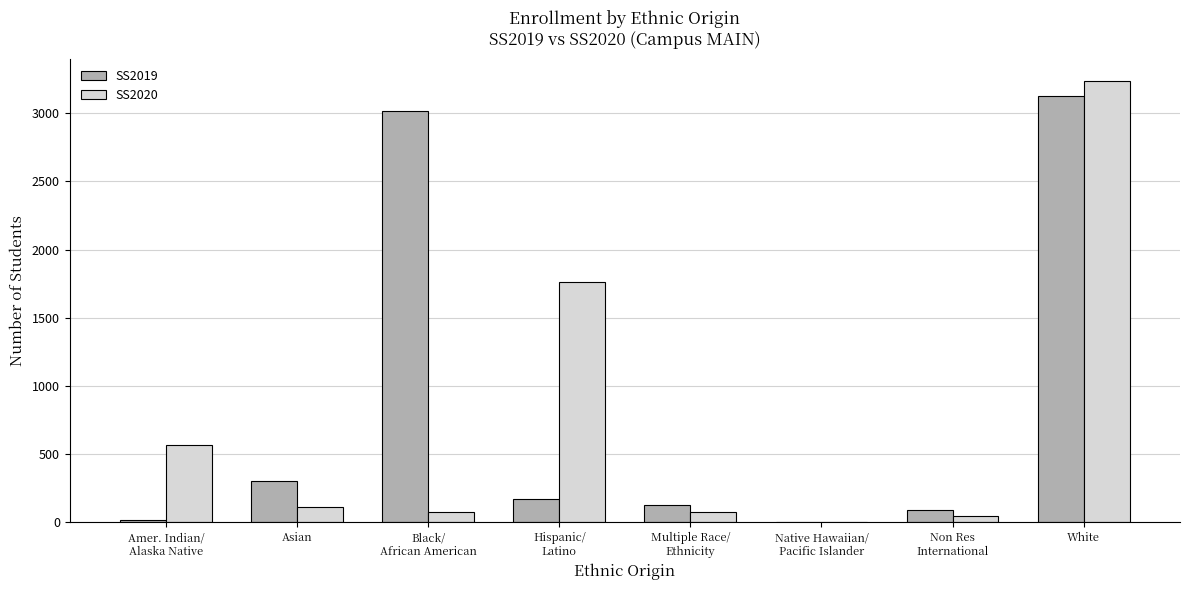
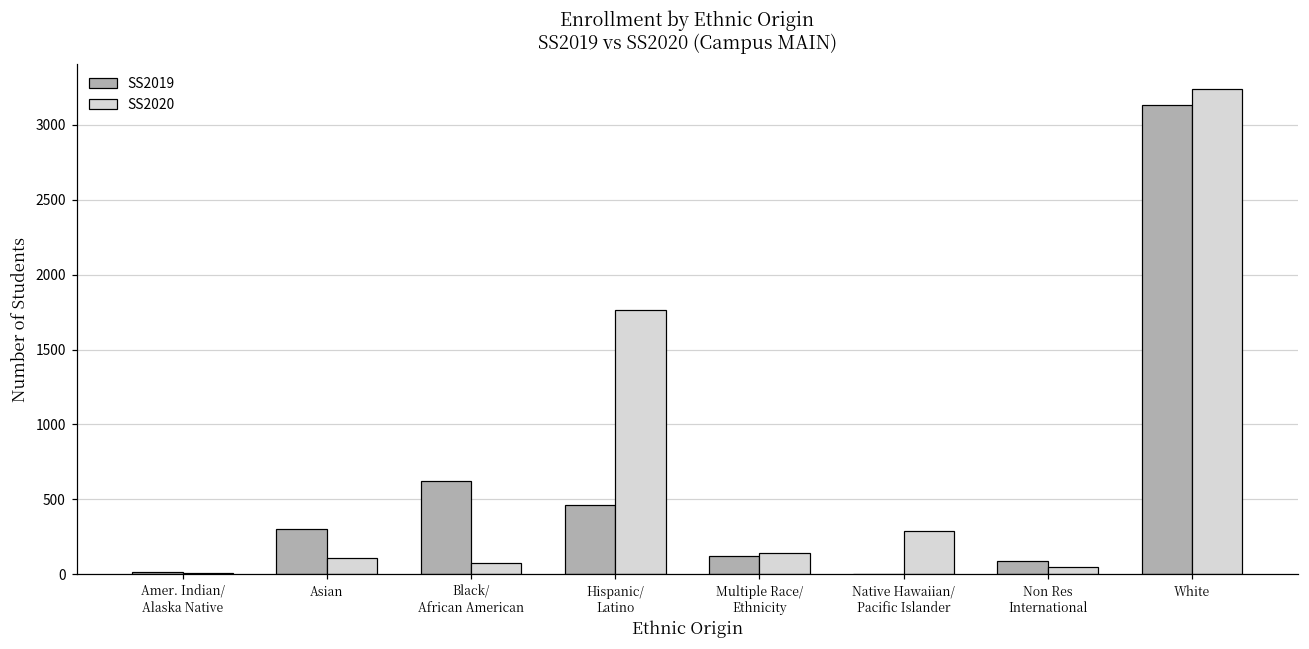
SS2020, Amer. Indian/ Alaska Native: 560 -> 10
SS2019, Black/ African American: 3020 -> 620
SS2019, Hispanic/ Latino: 170 -> 460
SS2020, Multiple Race/ Ethnicity: 80 -> 150
SS2020, Native Hawaiian/ Pacific Islander: 0 -> 290
